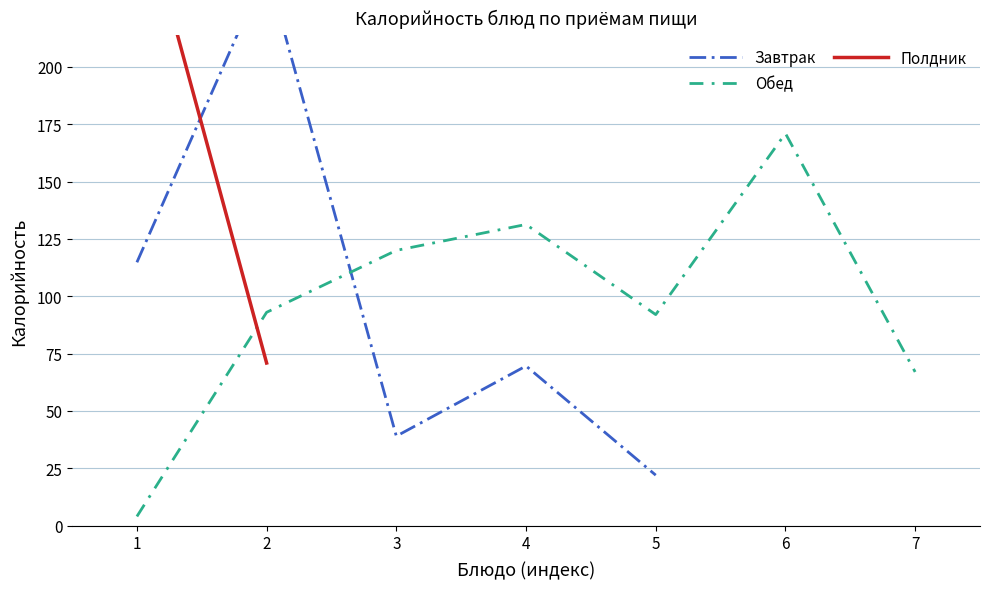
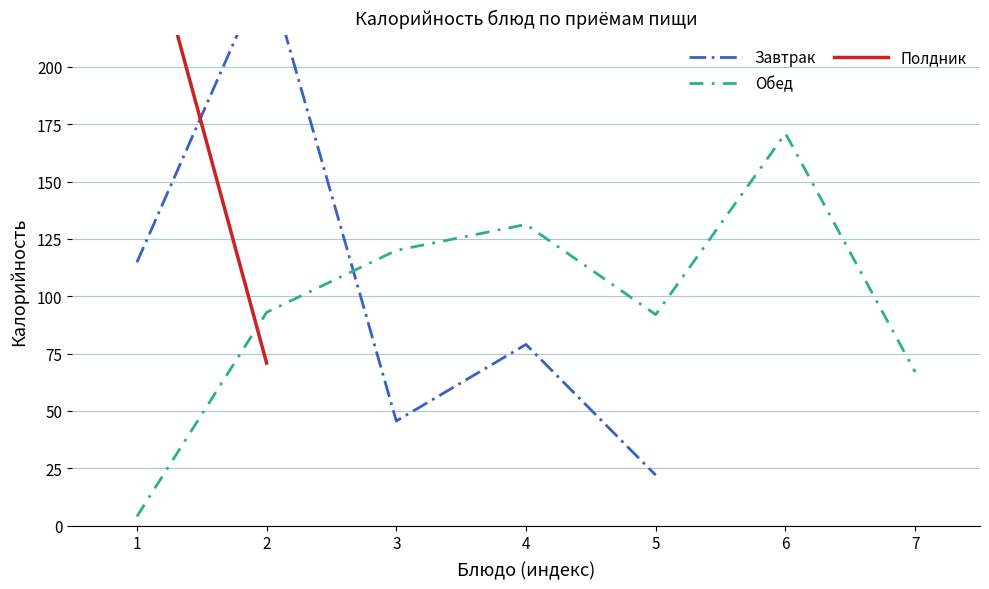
Завтрак, 3: 39 -> 46
Завтрак, 4: 70 -> 79
